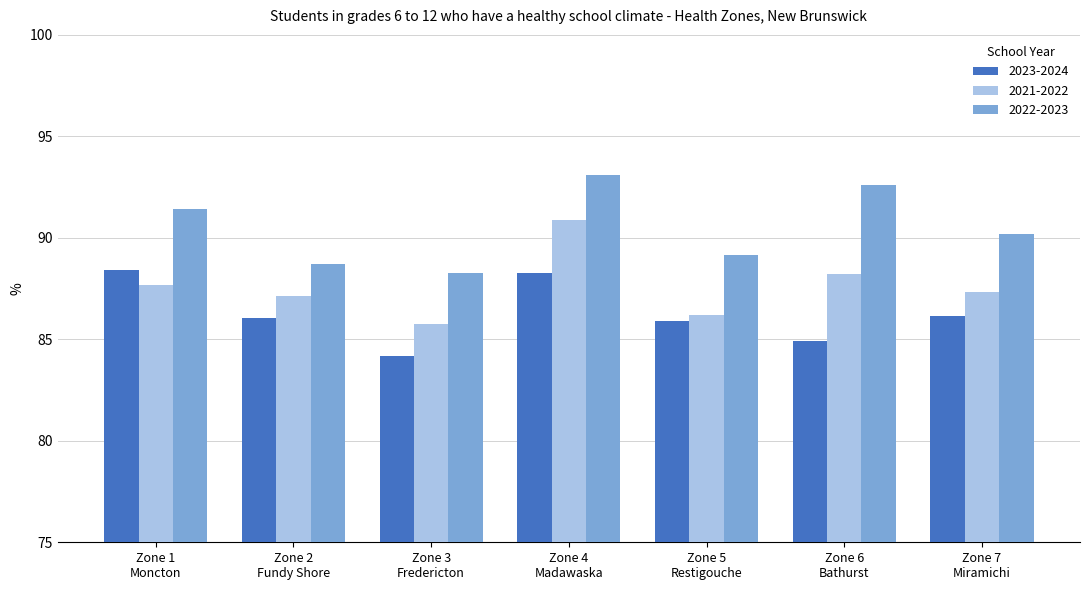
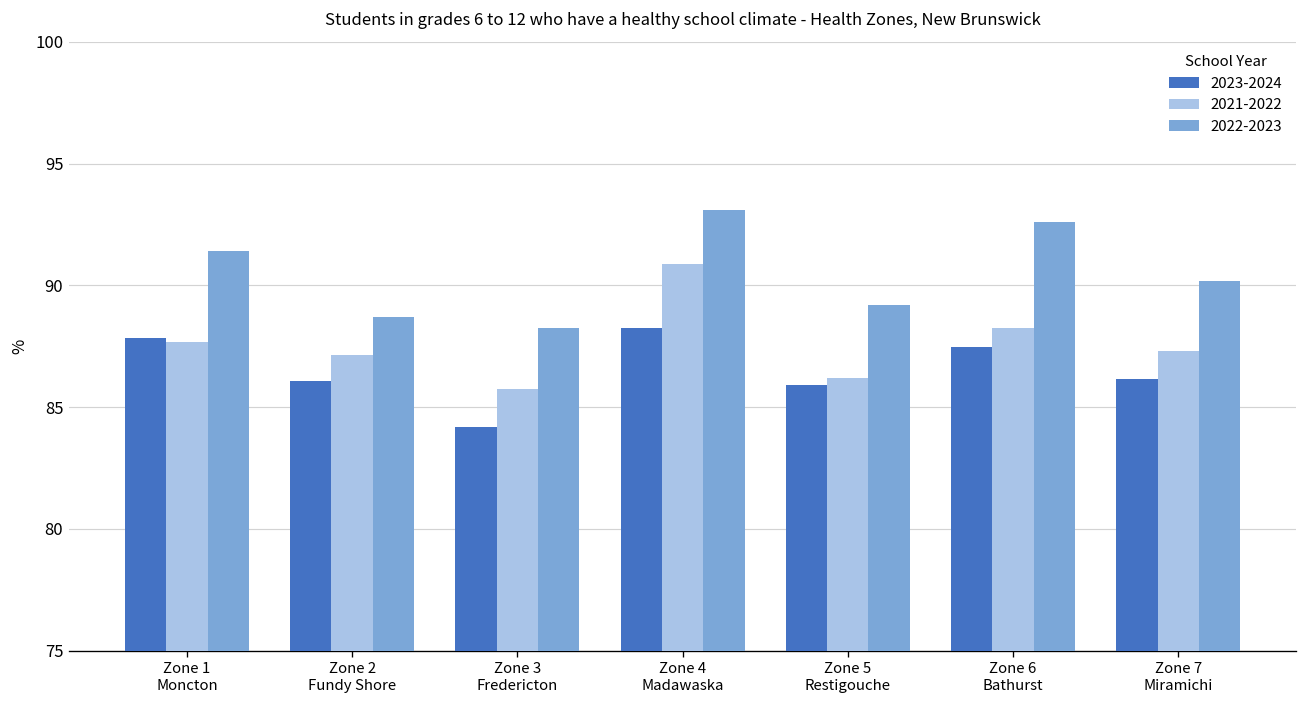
2023-2024, Zone 1 Moncton: 88.4 -> 87.8
2023-2024, Zone 6 Bathurst: 84.9 -> 87.5
